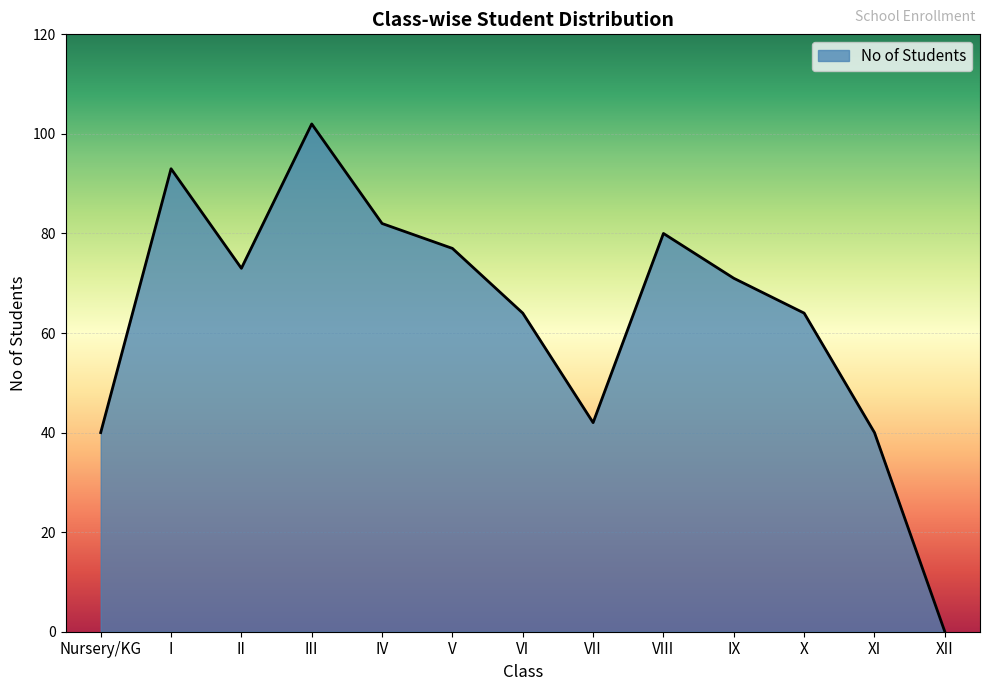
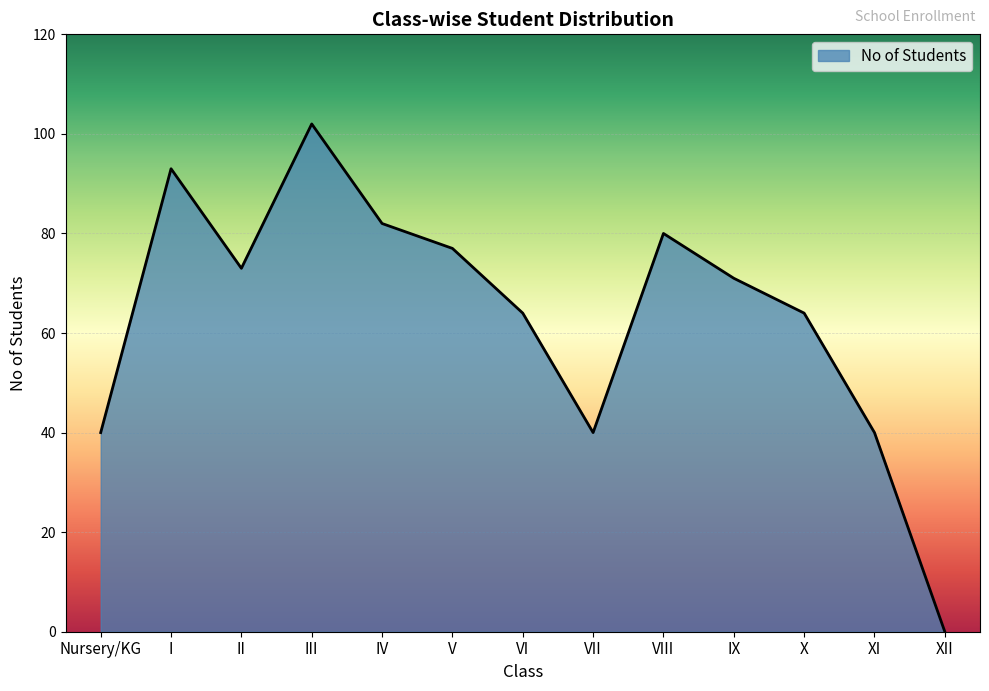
VII: 42 -> 40
